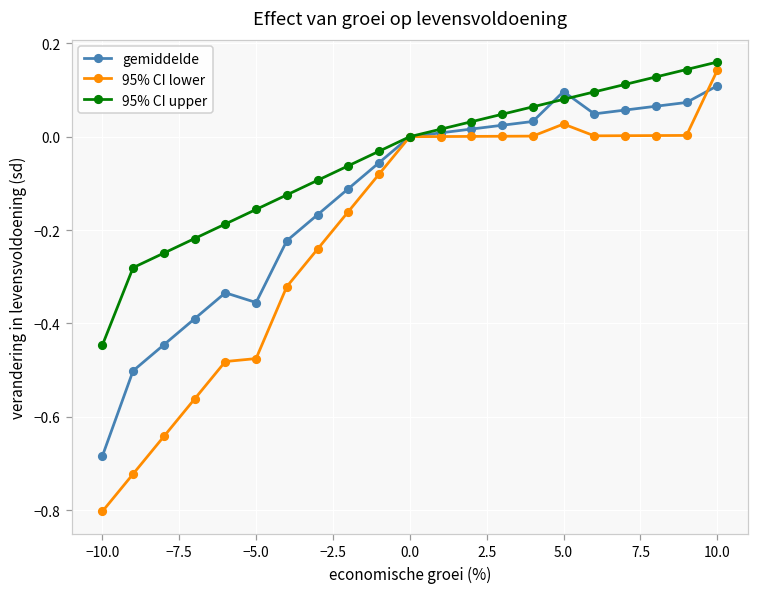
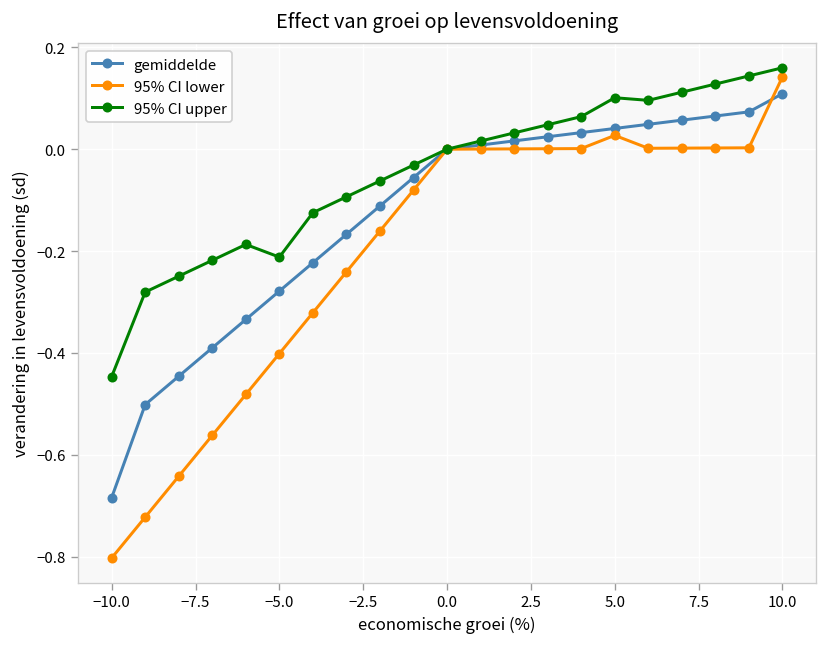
gemiddelde, −5.0: -0.36 -> -0.28
95% CI lower, −5.0: -0.48 -> -0.40
95% CI upper, −5.0: -0.16 -> -0.21
gemiddelde, 5.0: 0.10 -> 0.04
95% CI upper, 5.0: 0.08 -> 0.10
